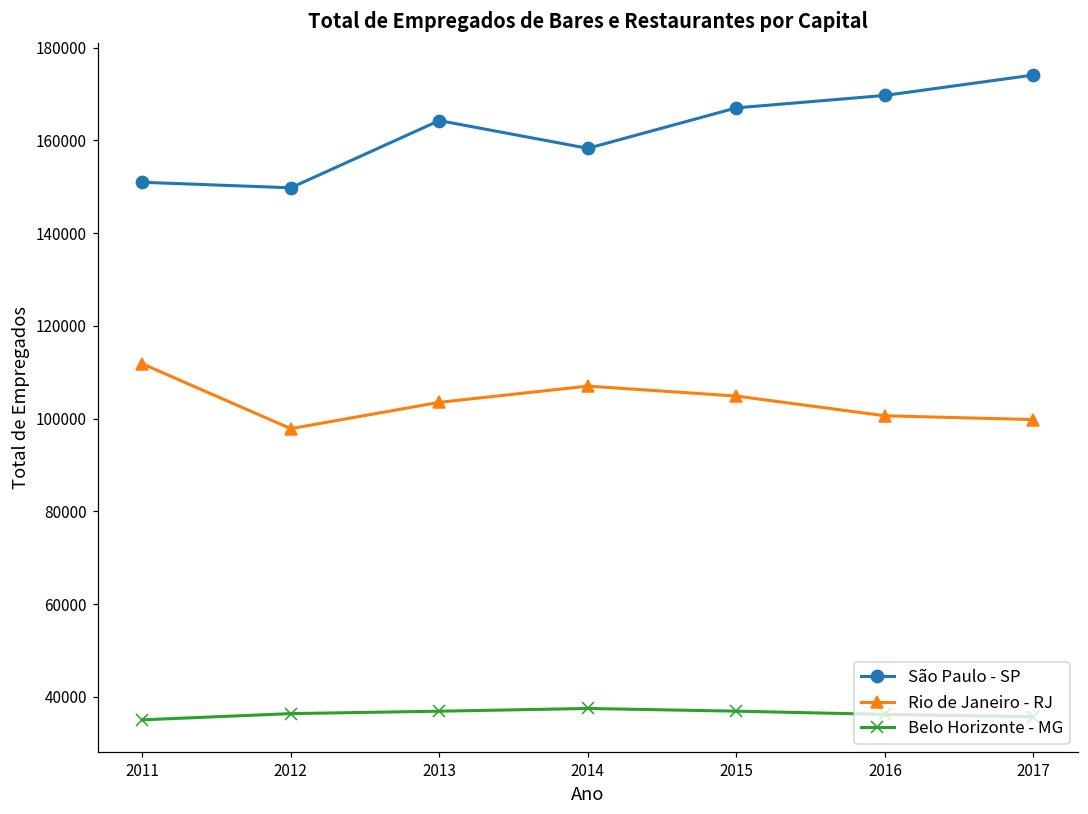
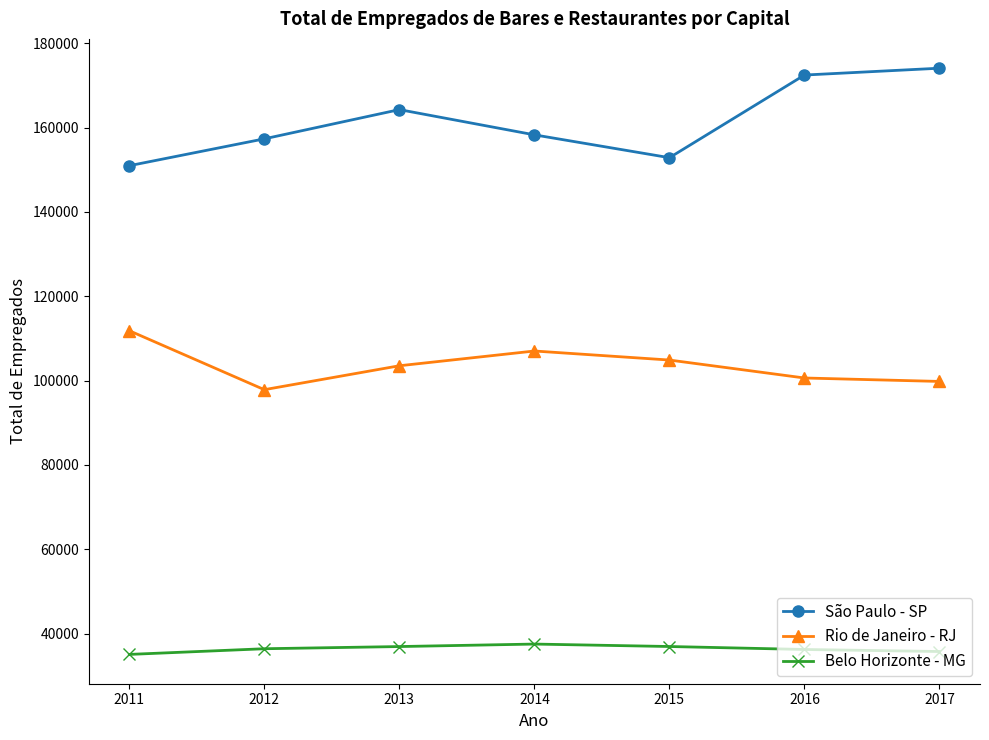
São Paulo - SP, 2012: 150000 -> 157000
São Paulo - SP, 2015: 167000 -> 153000
São Paulo - SP, 2016: 170000 -> 172000
